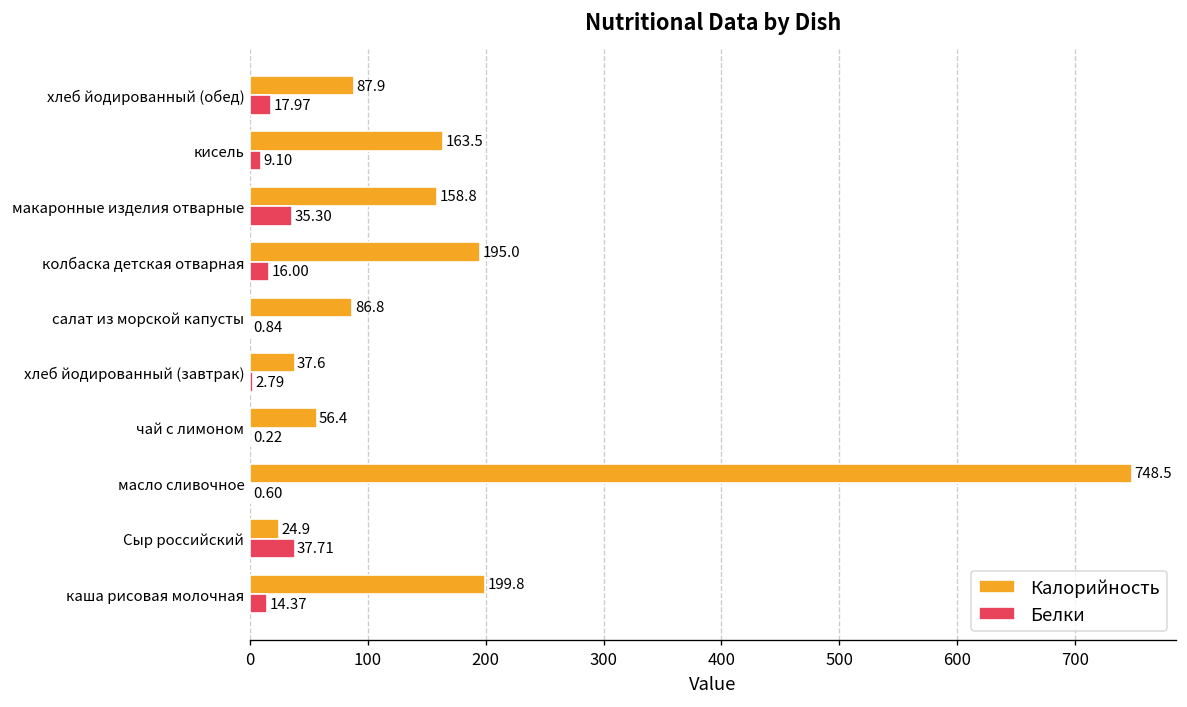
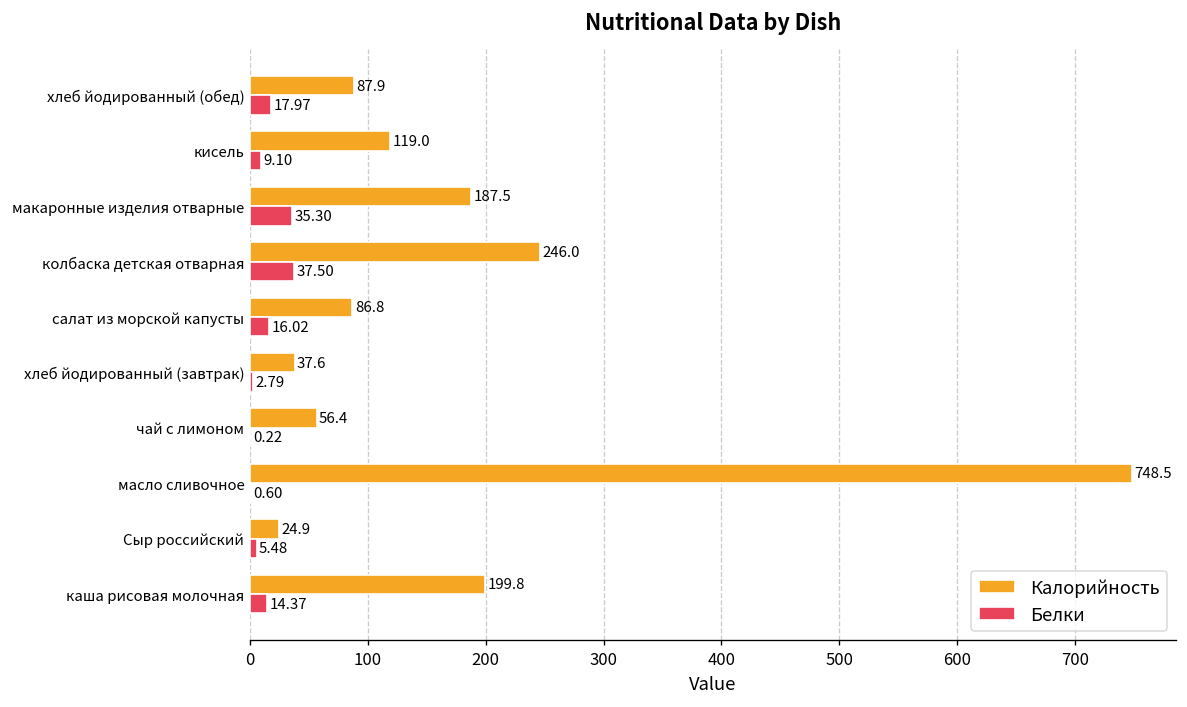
Калорийность, кисель: 163.5 -> 119.0
Калорийность, макаронные изделия отварные: 158.8 -> 187.5
Калорийность, колбаска детская отварная: 195.0 -> 246.0
Белки, колбаска детская отварная: 16.00 -> 37.50
Белки, салат из морской капусты: 0.84 -> 16.02
Белки, Сыр российский: 37.71 -> 5.48
